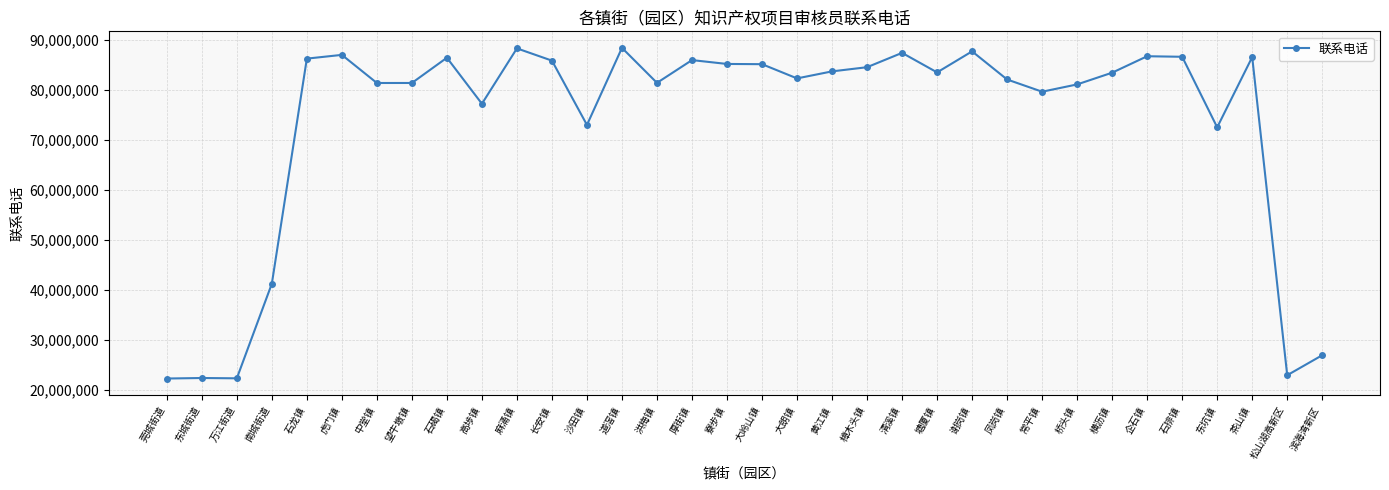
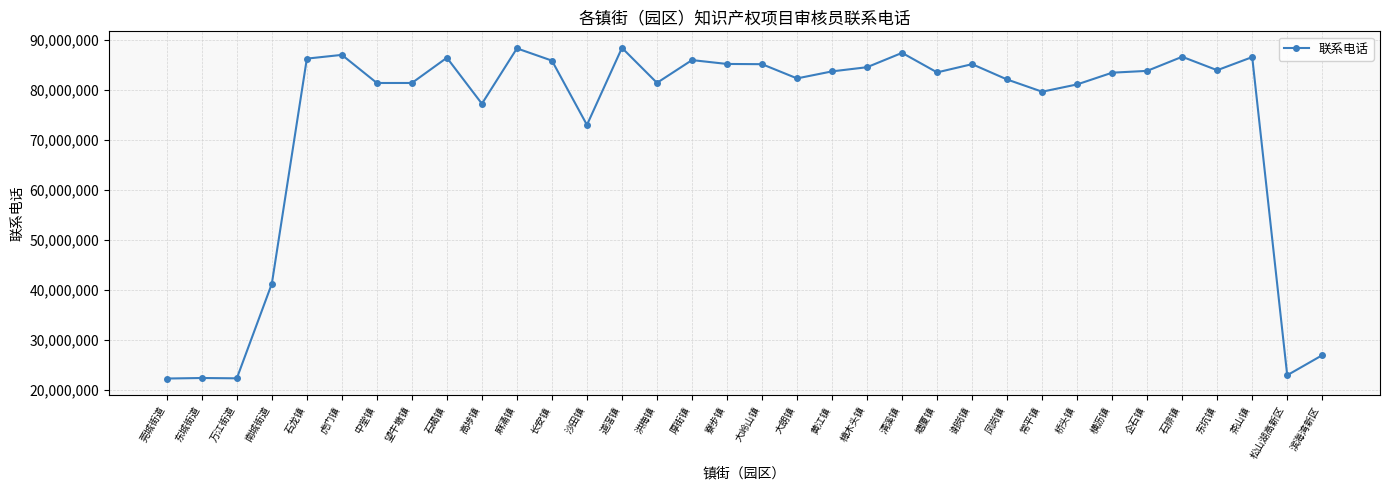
谢岗镇: 88,000,000 -> 85,000,000
企石镇: 87,000,000 -> 84,000,000
东坑镇: 72,000,000 -> 84,000,000
